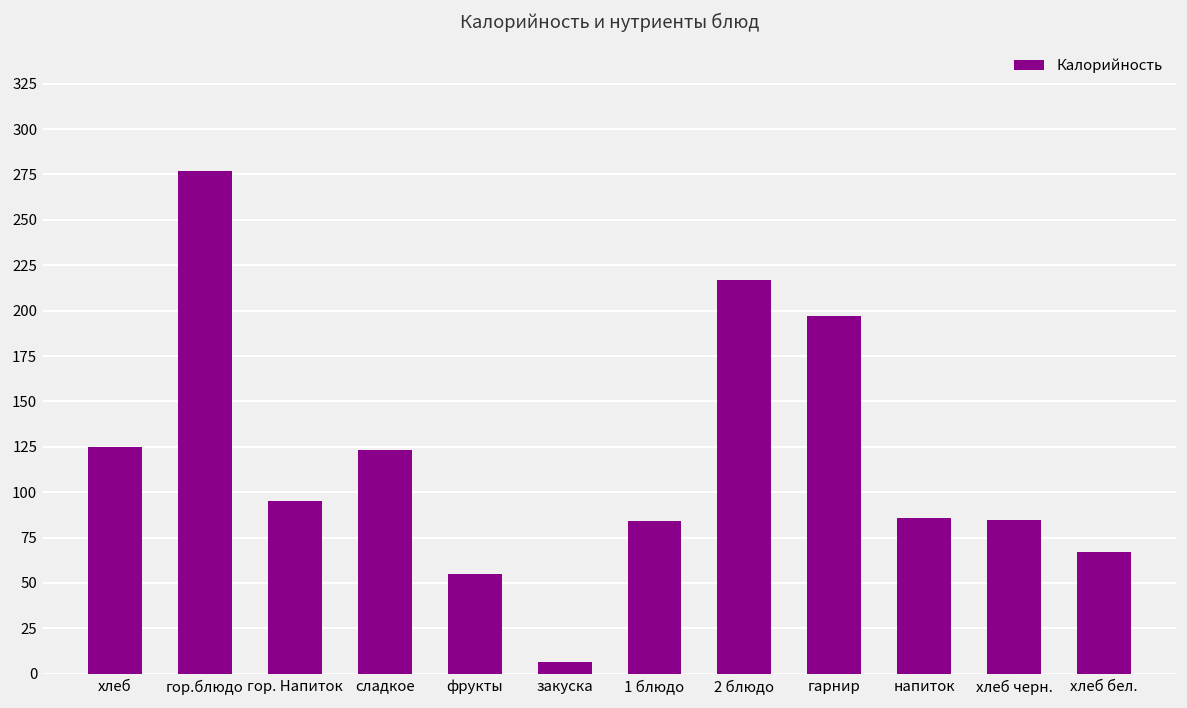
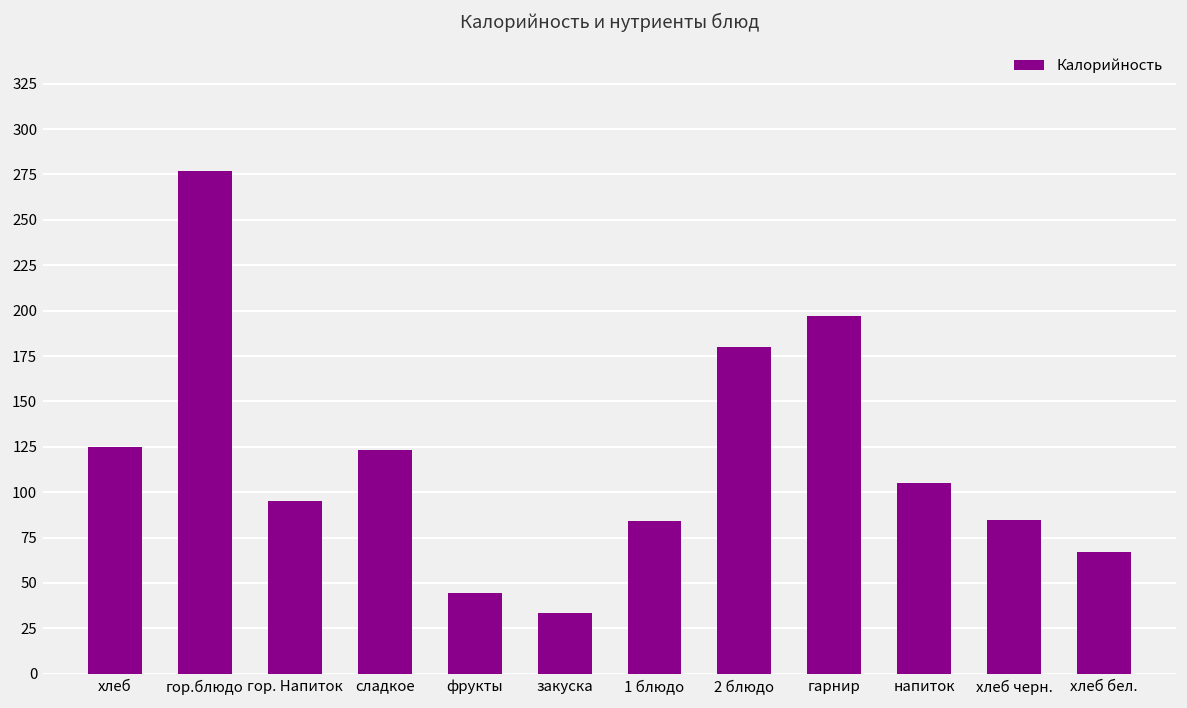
фрукты: 55 -> 44
закуска: 7 -> 34
2 блюдо: 217 -> 180
напиток: 86 -> 105
